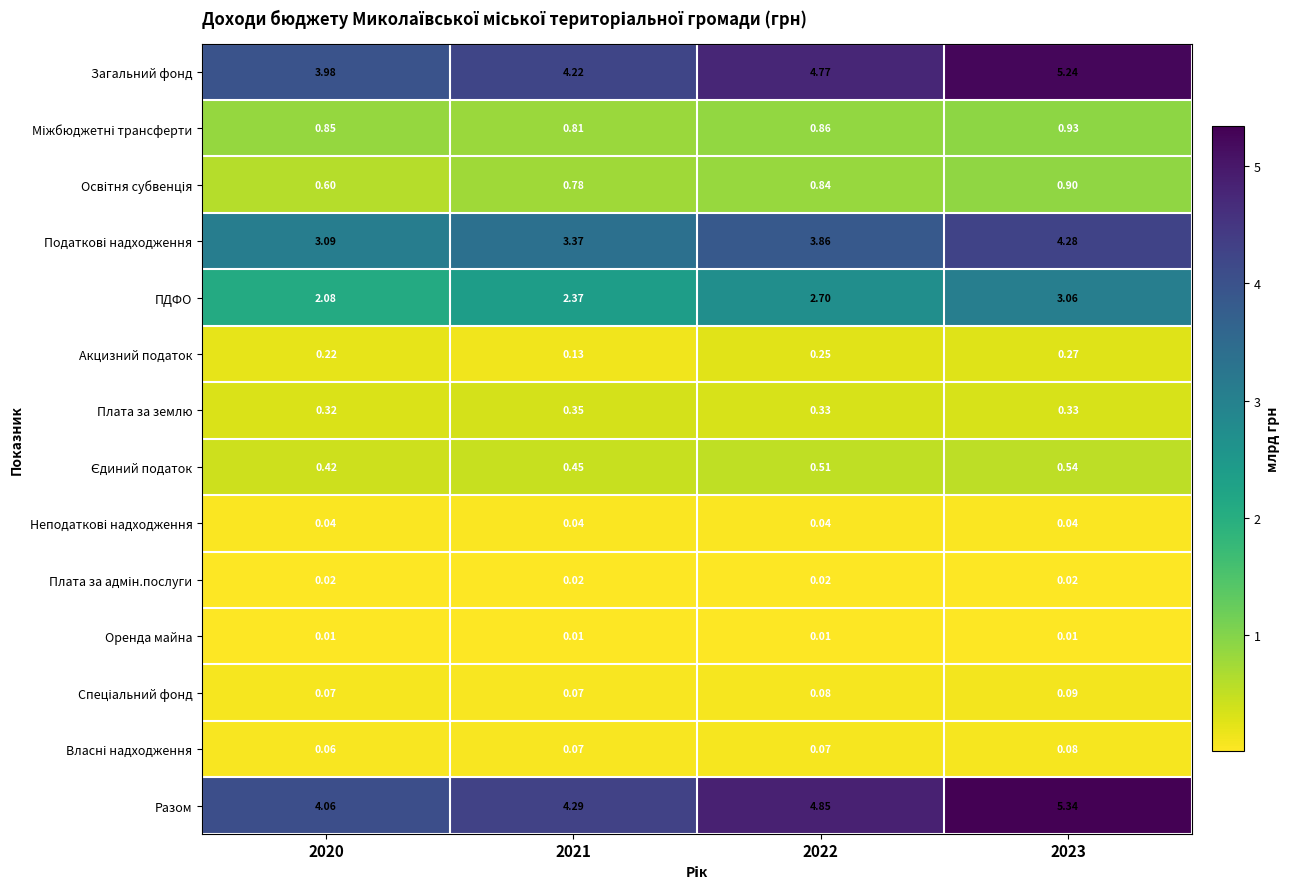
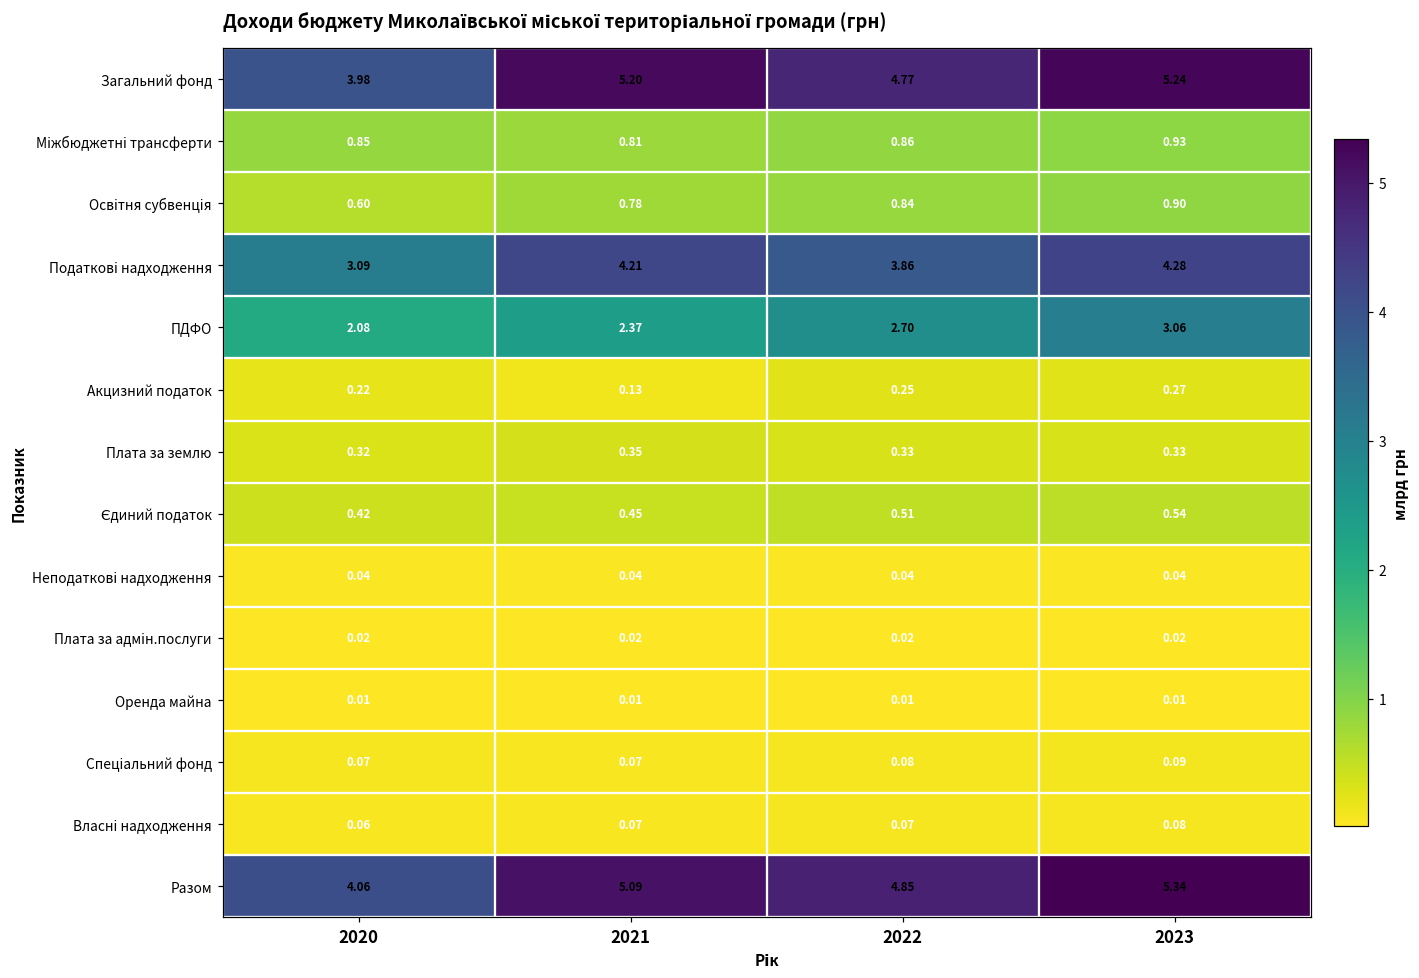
Загальний фонд, 2021: 4.22 -> 5.20
Податкові надходження, 2021: 3.37 -> 4.21
Разом, 2021: 4.29 -> 5.09
